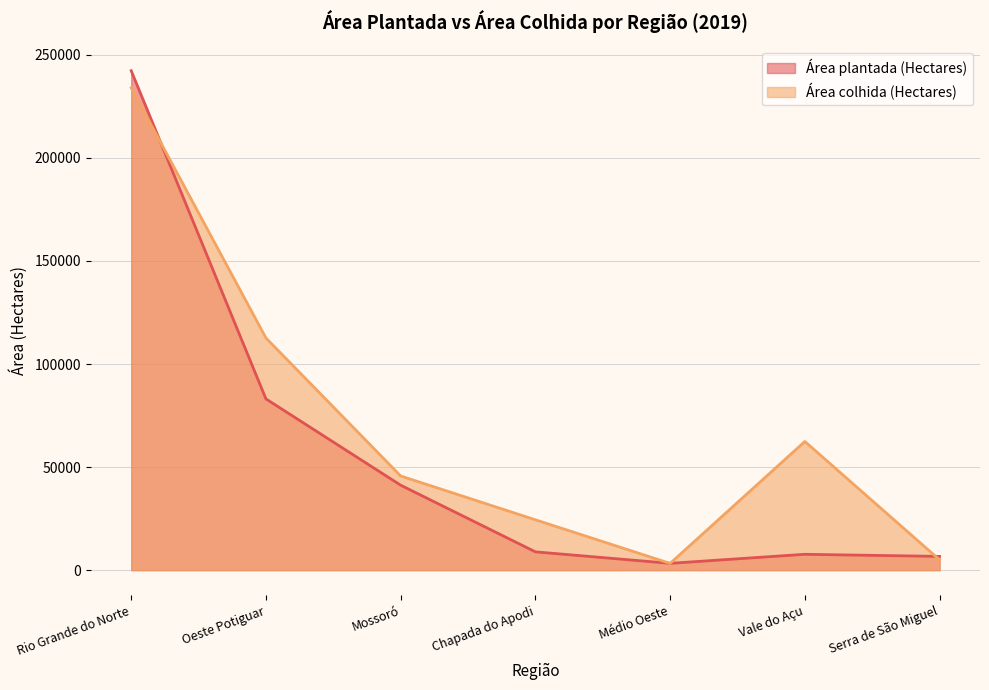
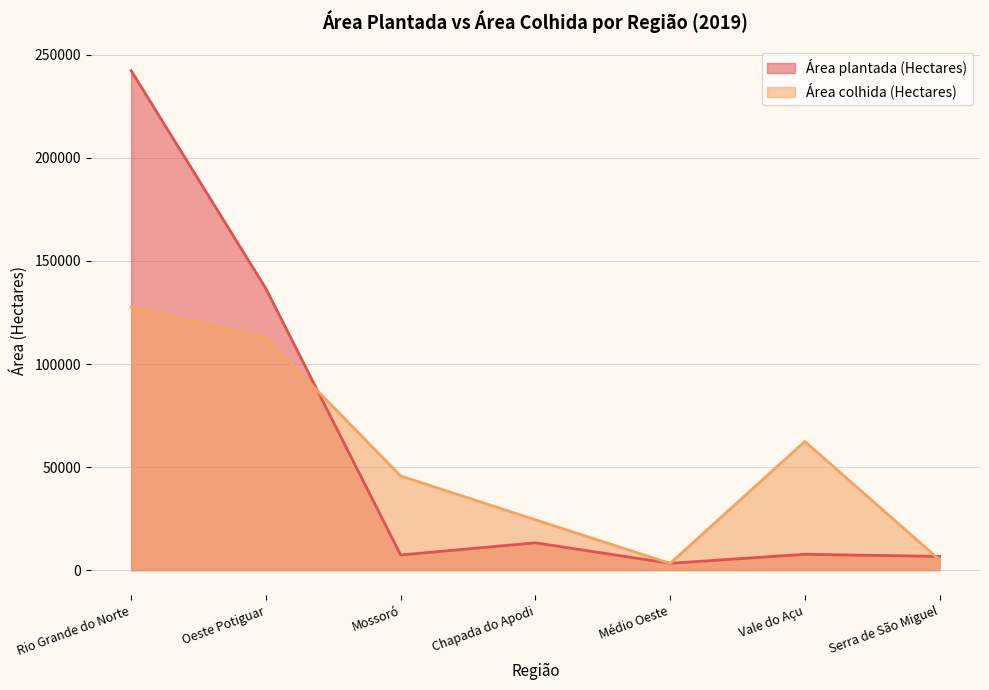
Área colhida (Hectares), Rio Grande do Norte: 234000 -> 128000
Área plantada (Hectares), Oeste Potiguar: 83000 -> 137000
Área plantada (Hectares), Mossoró: 41000 -> 7000
Área plantada (Hectares), Chapada do Apodi: 9000 -> 13000
